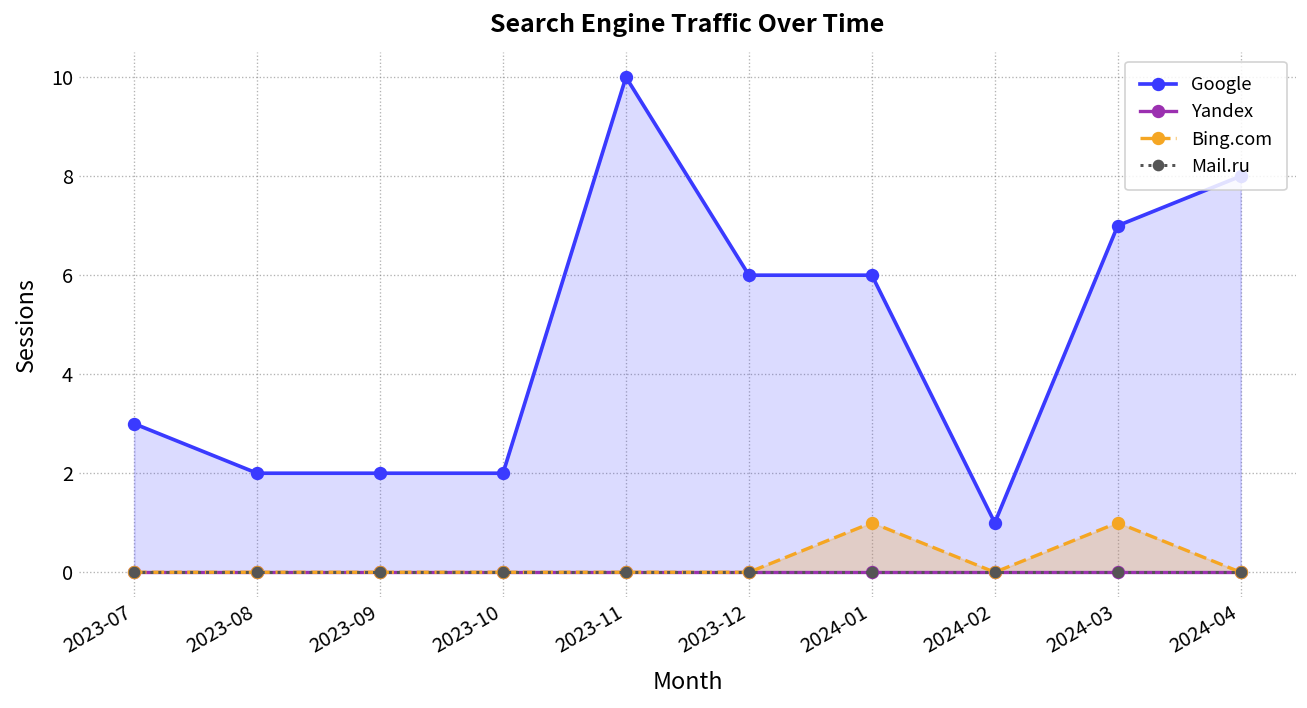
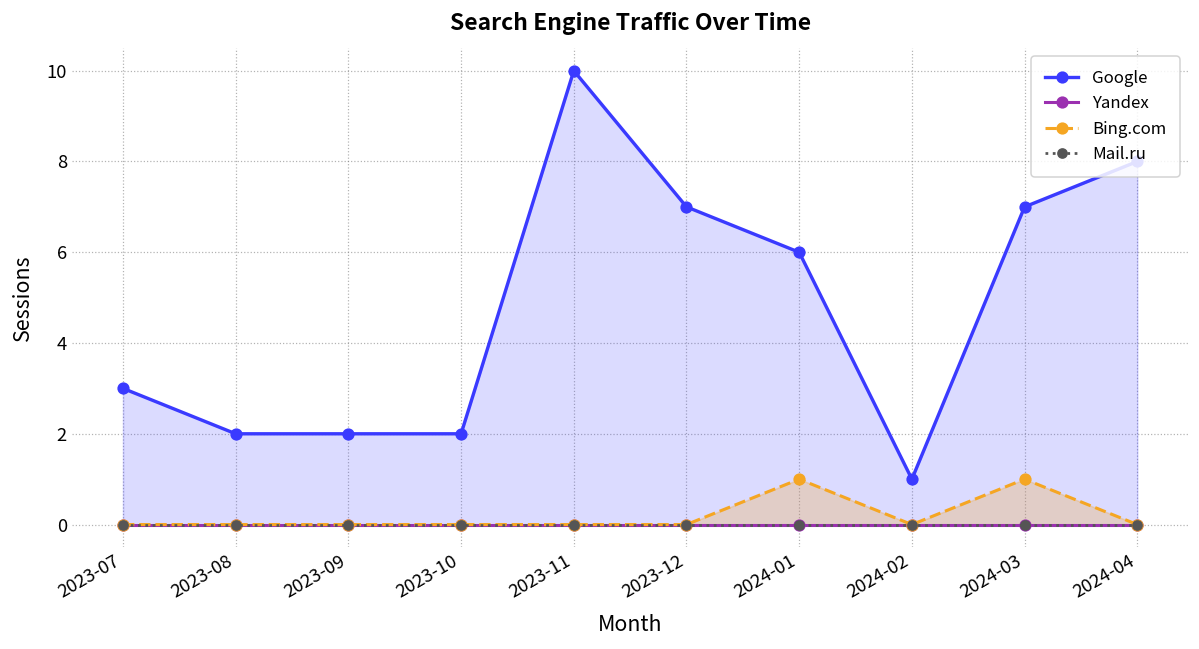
Google, 2023-12: 6 -> 7
